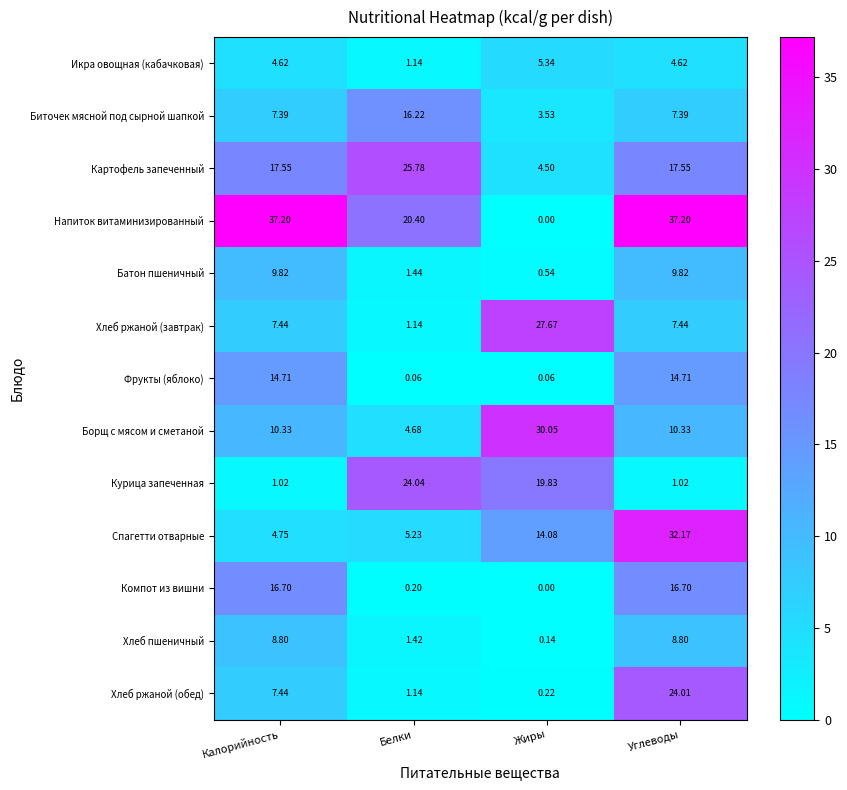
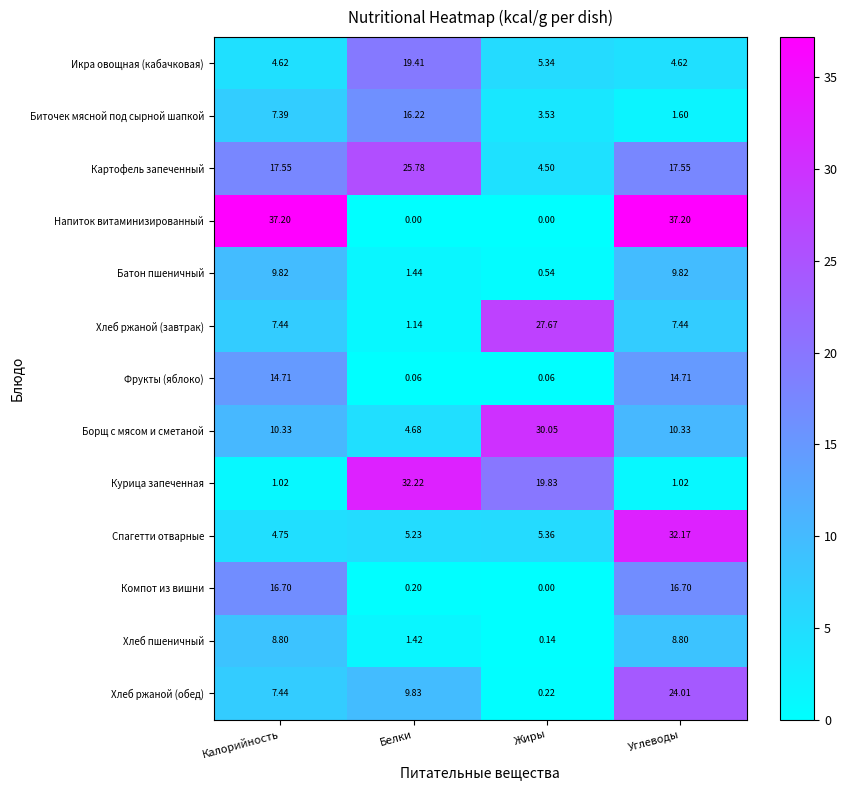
Икра овощная (кабачковая), Белки: 1.14 -> 19.41
Биточек мясной под сырной шапкой, Углеводы: 7.39 -> 1.60
Напиток витаминизированный, Белки: 20.40 -> 0.00
Курица запеченная, Белки: 24.04 -> 32.22
Спагетти отварные, Жиры: 14.08 -> 5.36
Хлеб ржаной (обед), Белки: 1.14 -> 9.83
